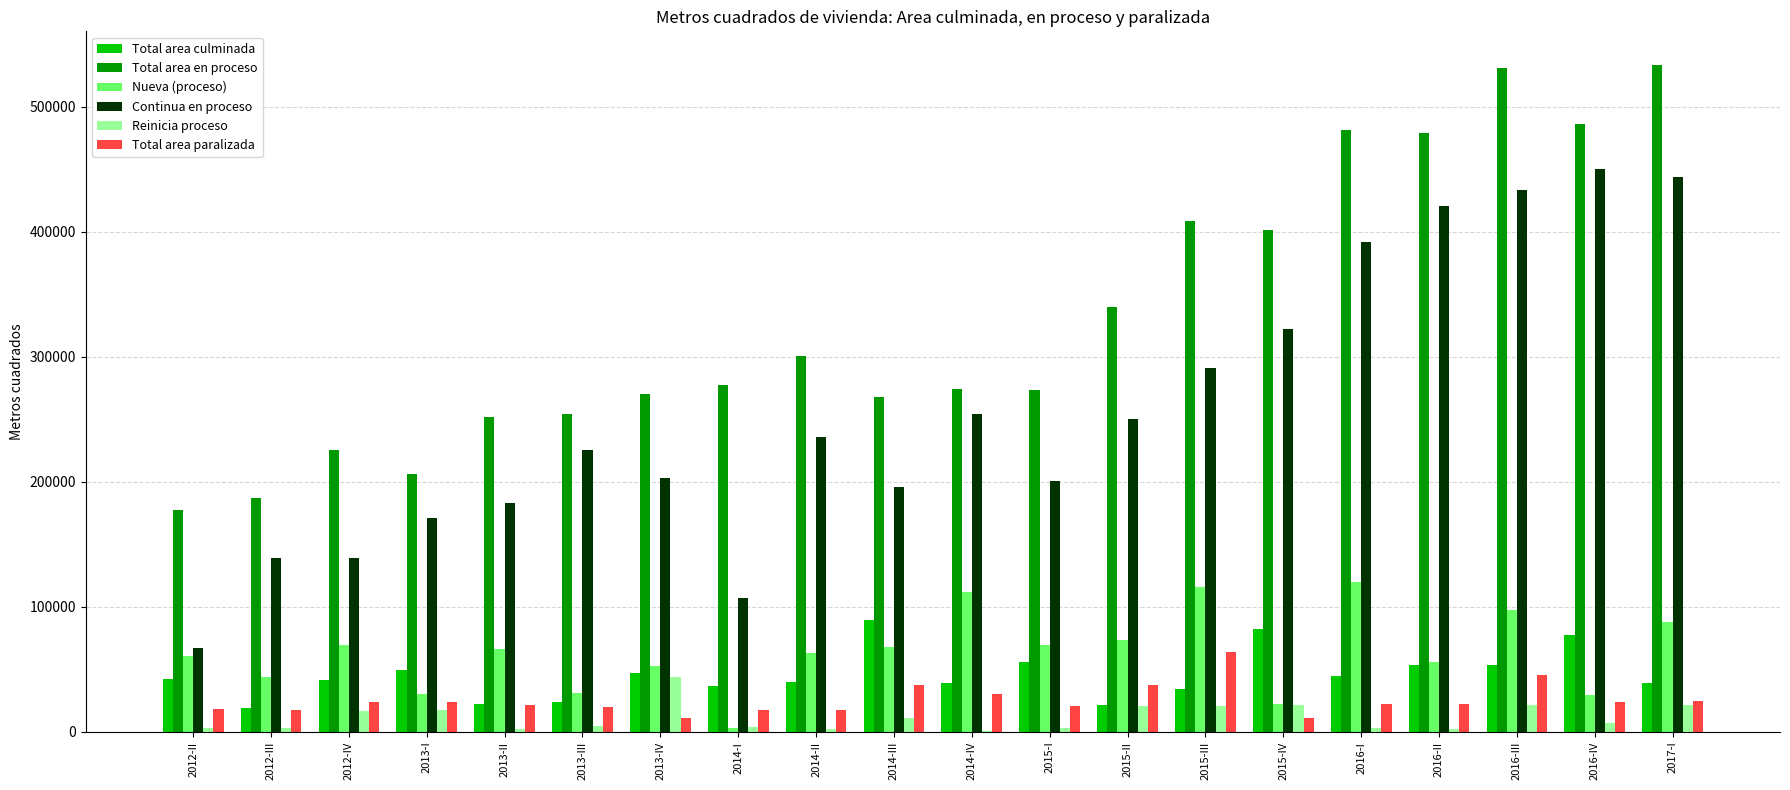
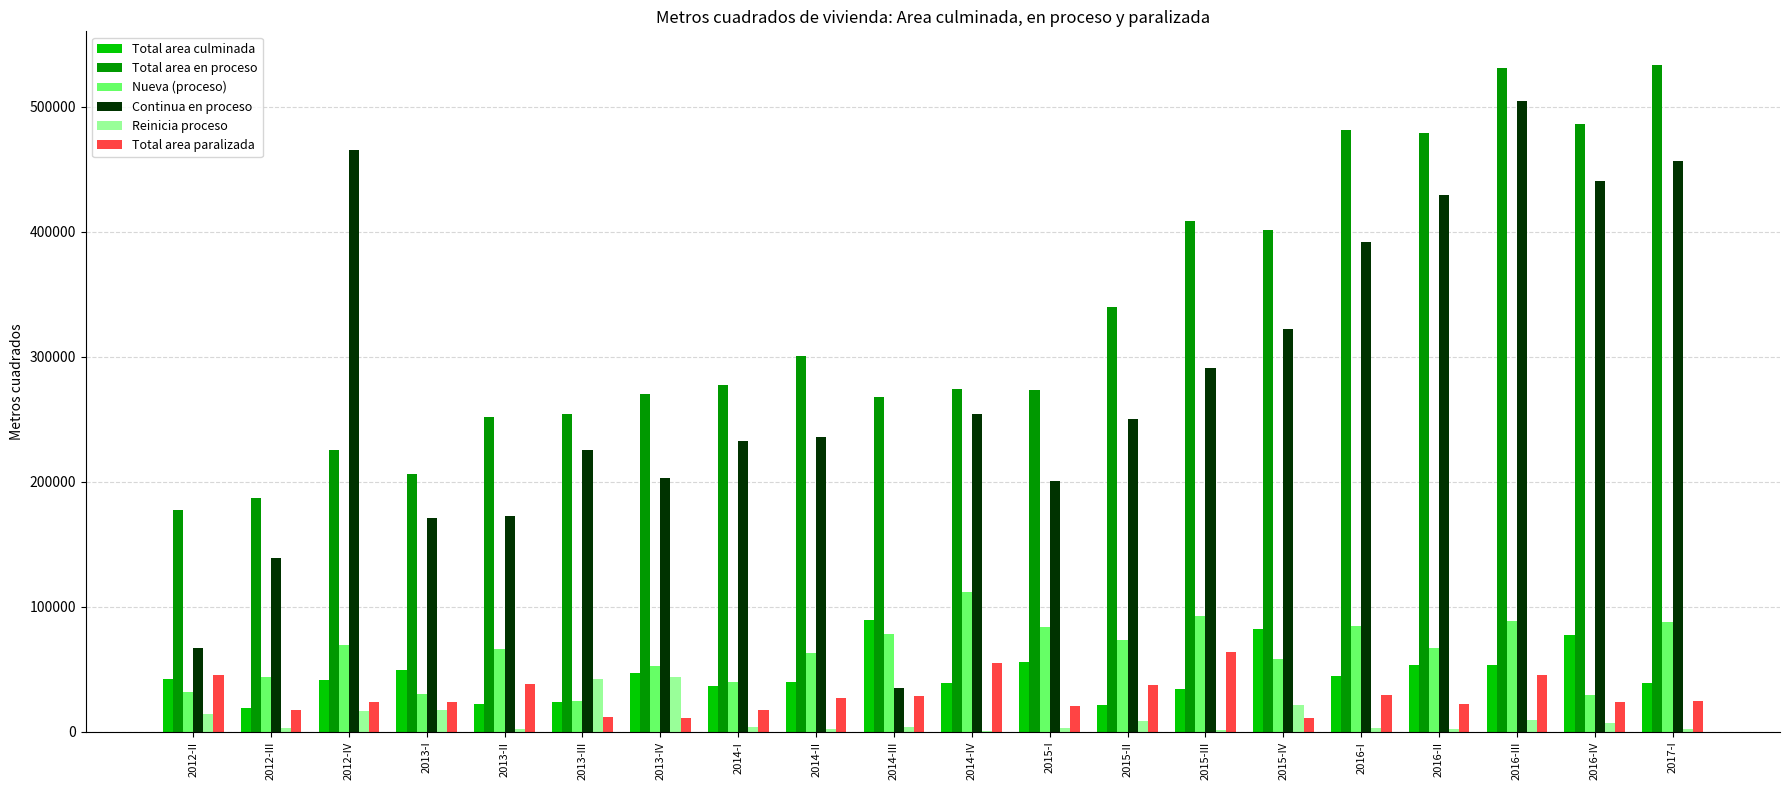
Nueva (proceso), 2012-II: 61000 -> 32000
Reinicia proceso, 2012-II: 3000 -> 14000
Total area paralizada, 2012-II: 19000 -> 45000
Continua en proceso, 2012-IV: 139000 -> 465000
Continua en proceso, 2013-II: 183000 -> 173000
Total area paralizada, 2013-II: 22000 -> 39000
Nueva (proceso), 2013-III: 31000 -> 24000
Reinicia proceso, 2013-III: 4000 -> 42000
Total area paralizada, 2013-III: 20000 -> 12000
Nueva (proceso), 2014-I: 3000 -> 40000
Continua en proceso, 2014-I: 107000 -> 233000
Total area paralizada, 2014-II: 17000 -> 27000
Nueva (proceso), 2014-III: 68000 -> 78000
Continua en proceso, 2014-III: 196000 -> 35000
Reinicia proceso, 2014-III: 11000 -> 4000
Total area paralizada, 2014-III: 38000 -> 29000
Total area paralizada, 2014-IV: 31000 -> 55000
Nueva (proceso), 2015-I: 69000 -> 84000
Reinicia proceso, 2015-II: 21000 -> 9000
Nueva (proceso), 2015-III: 116000 -> 93000
Reinicia proceso, 2015-III: 21000 -> 2000
Nueva (proceso), 2015-IV: 22000 -> 58000
Nueva (proceso), 2016-I: 120000 -> 85000
Total area paralizada, 2016-I: 23000 -> 29000
Nueva (proceso), 2016-II: 56000 -> 67000
Continua en proceso, 2016-II: 421000 -> 430000
Nueva (proceso), 2016-III: 98000 -> 89000
Continua en proceso, 2016-III: 433000 -> 504000
Reinicia proceso, 2016-III: 22000 -> 9000
Continua en proceso, 2016-IV: 450000 -> 440000
Continua en proceso, 2017-I: 444000 -> 457000
Reinicia proceso, 2017-I: 21000 -> 2000
